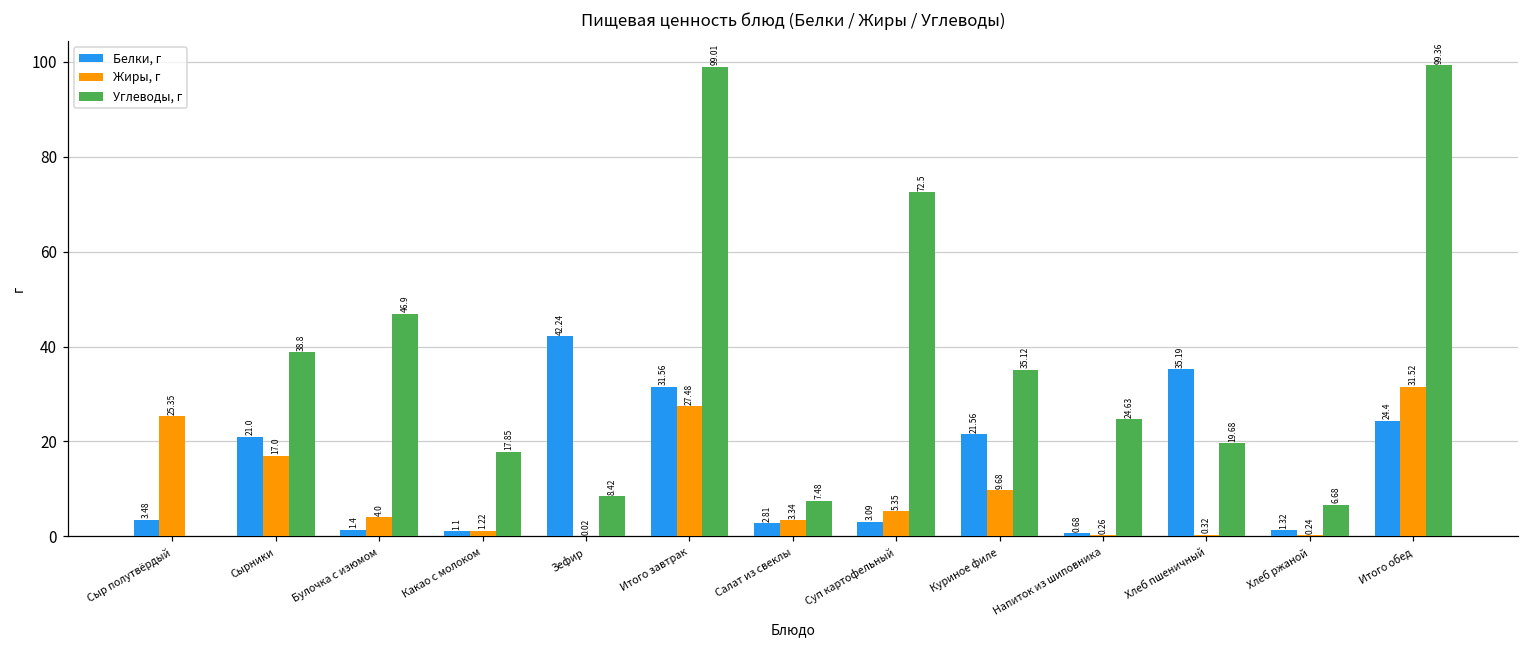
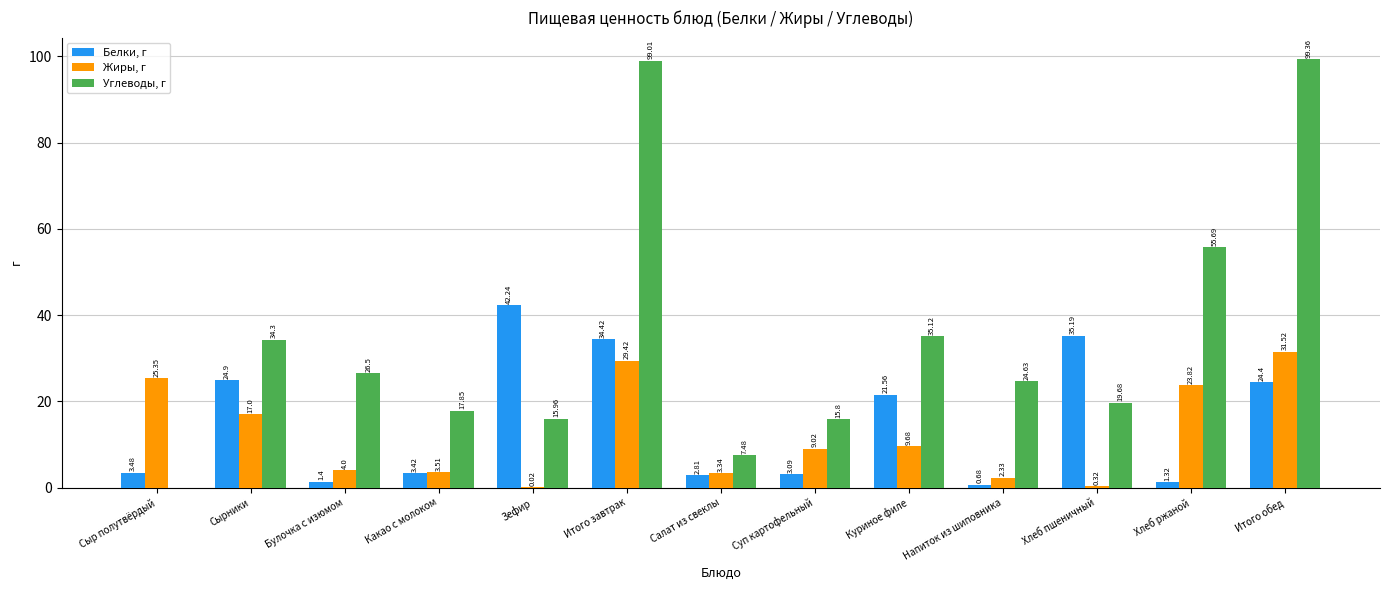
Белки, г, Сырники: 21.0 -> 24.9
Углеводы, г, Сырники: 38.8 -> 34.3
Углеводы, г, Булочка с изюмом: 46.9 -> 26.5
Белки, г, Какао с молоком: 1.1 -> 3.42
Жиры, г, Какао с молоком: 1.22 -> 3.51
Углеводы, г, Зефир: 8.42 -> 15.96
Белки, г, Итого завтрак: 31.56 -> 34.42
Жиры, г, Итого завтрак: 27.48 -> 29.42
Жиры, г, Суп картофельный: 5.35 -> 9.02
Углеводы, г, Суп картофельный: 72.5 -> 15.8
Жиры, г, Напиток из шиповника: 0.26 -> 2.33
Жиры, г, Хлеб ржаной: 0.24 -> 23.82
Углеводы, г, Хлеб ржаной: 6.68 -> 55.69
